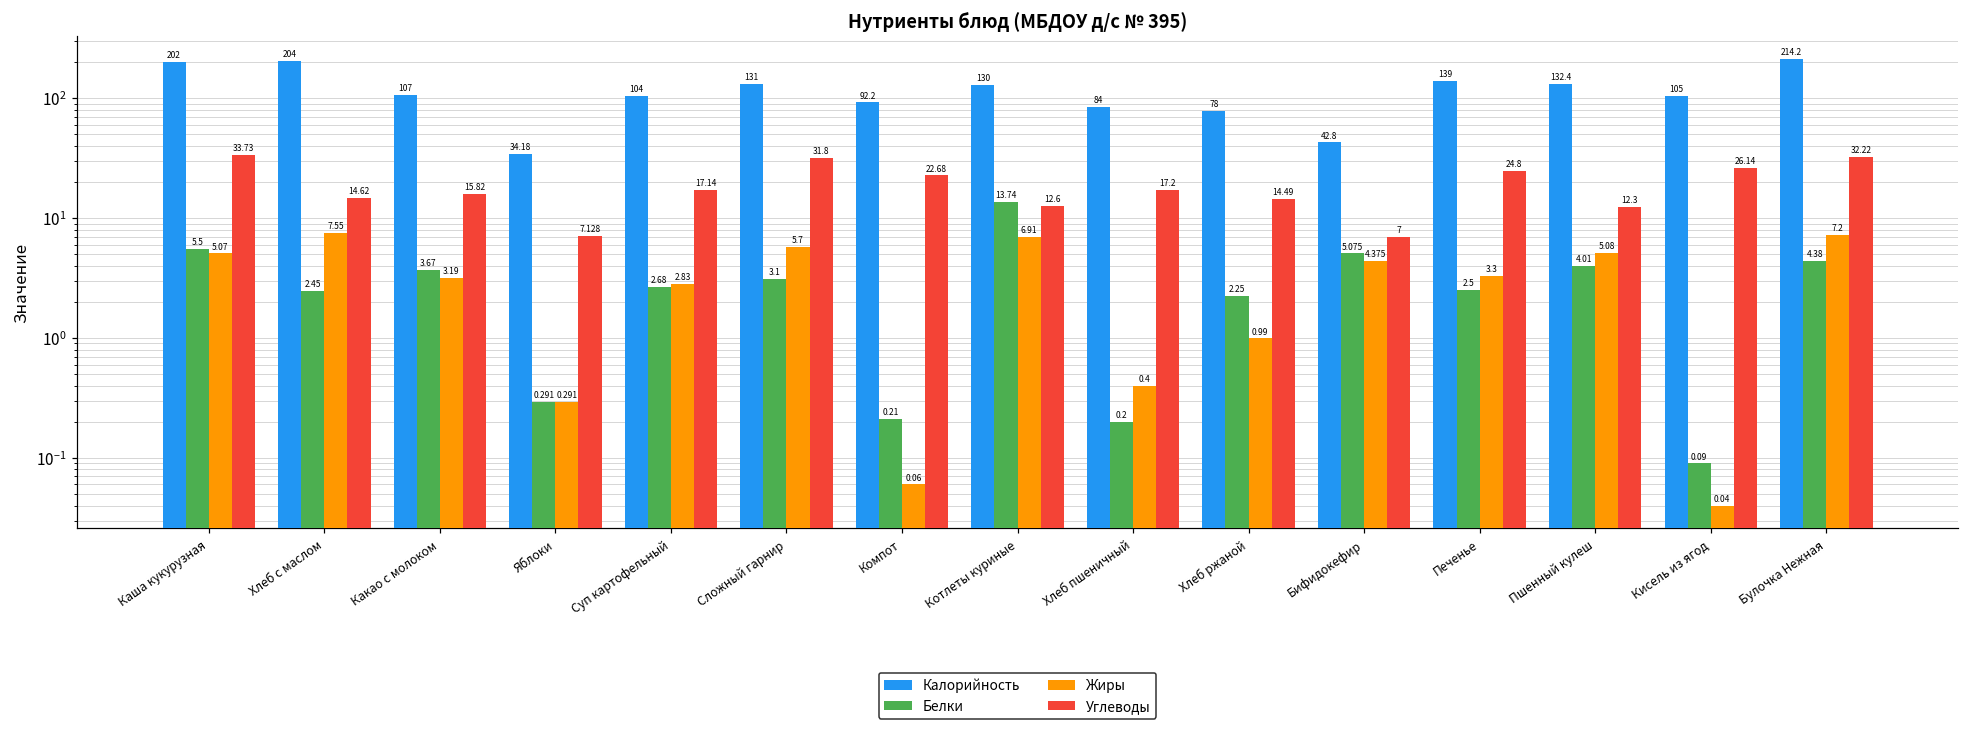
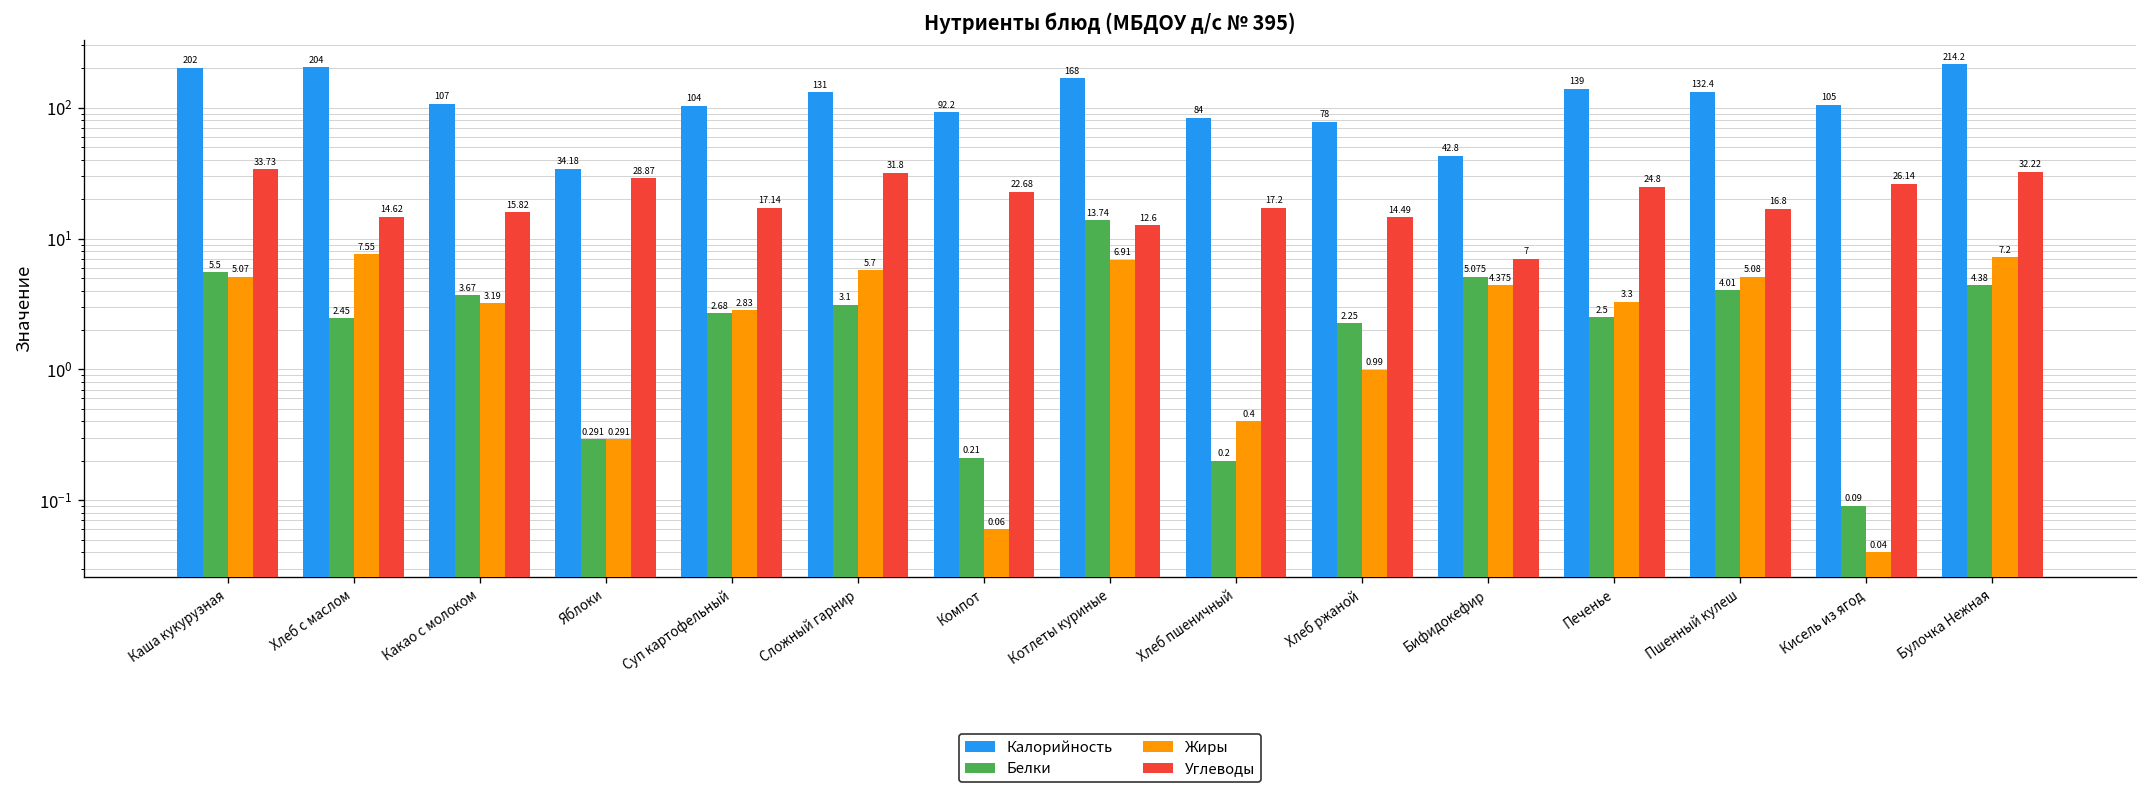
Углеводы, Яблоки: 7.128 -> 28.87
Калорийность, Котлеты куриные: 130 -> 168
Углеводы, Пшенный кулеш: 12.3 -> 16.8
